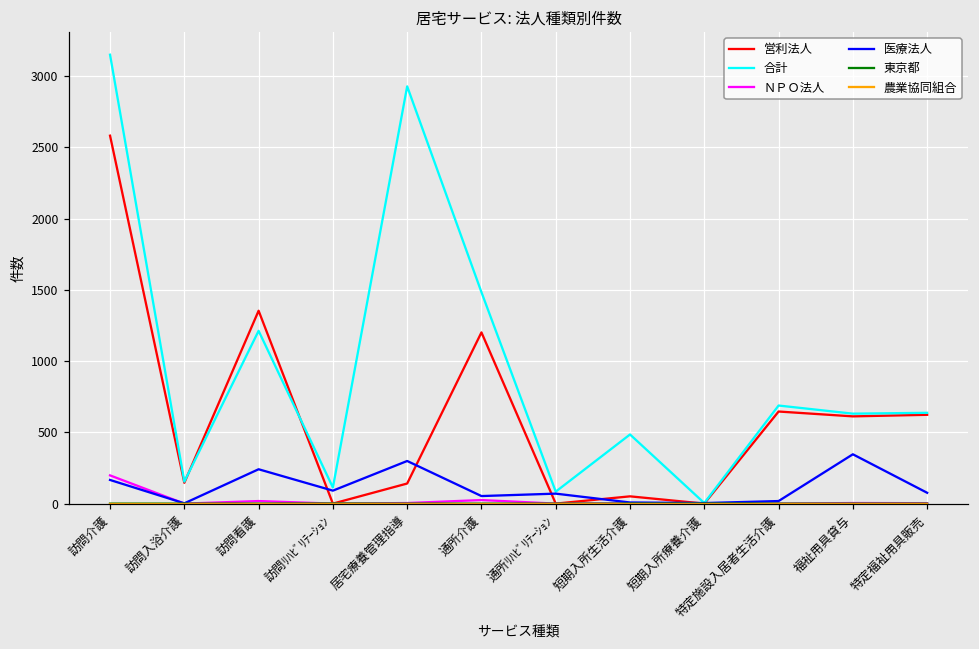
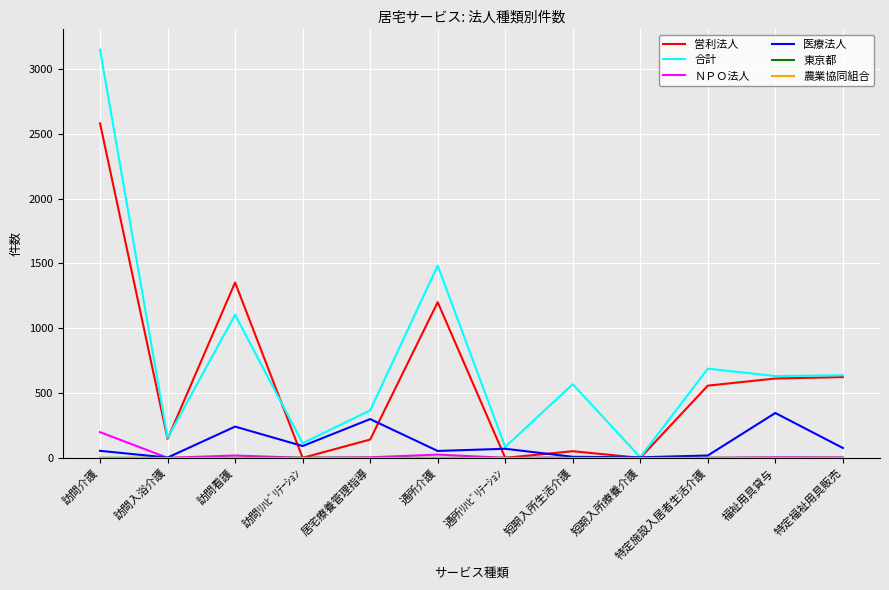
医療法人, 訪問介護: 170 -> 50
合計, 訪問看護: 1210 -> 1100
合計, 居宅療養管理指導: 2930 -> 370
合計, 短期入所生活介護: 490 -> 570
営利法人, 特定施設入居者生活介護: 650 -> 560
